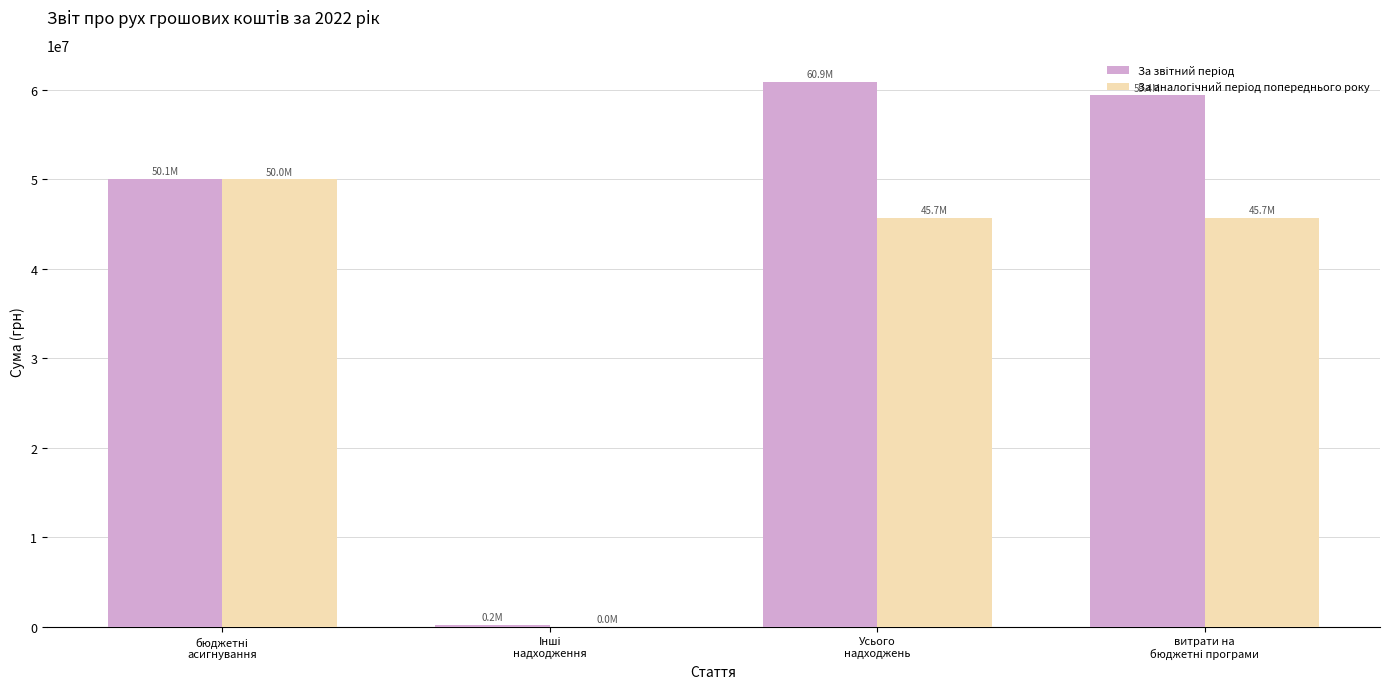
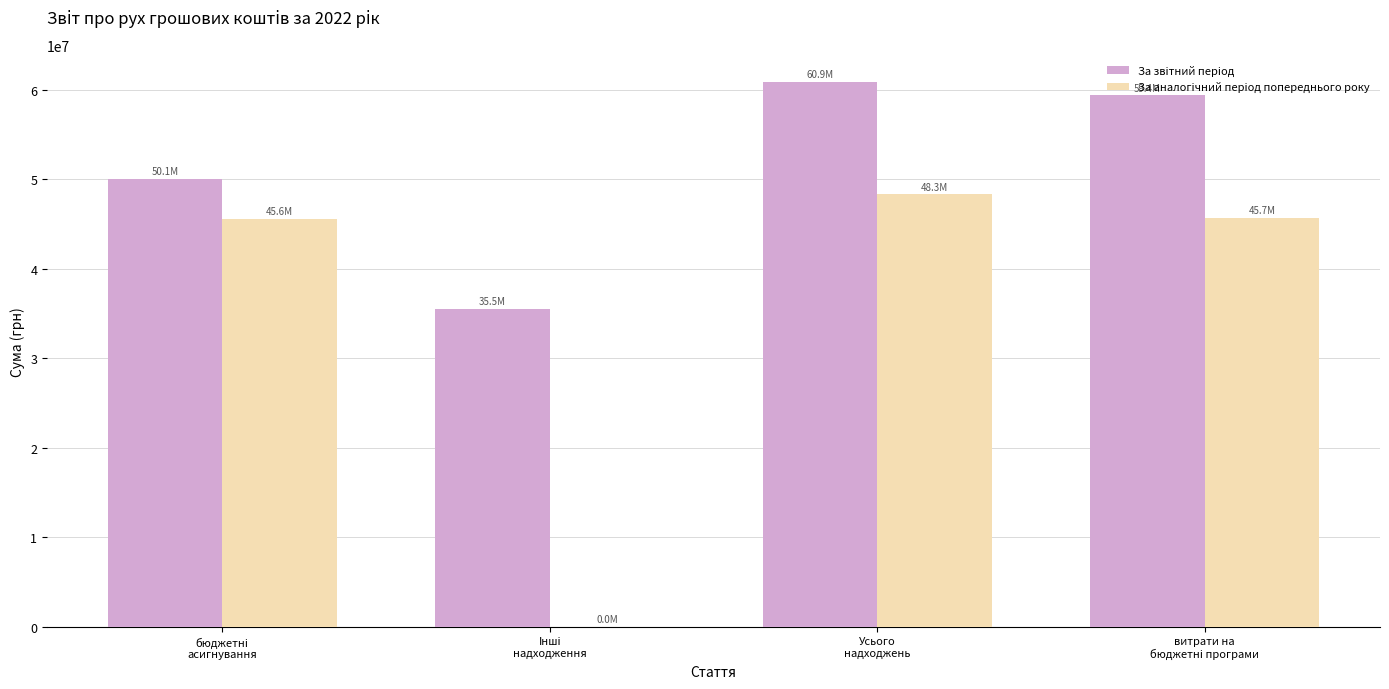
За аналогічний період попереднього року, бюджетні асигнування: 50.0M -> 45.6M
За звітний період, Інші надходження: 0.2M -> 35.5M
За аналогічний період попереднього року, Усього надходжень: 45.7M -> 48.3M
